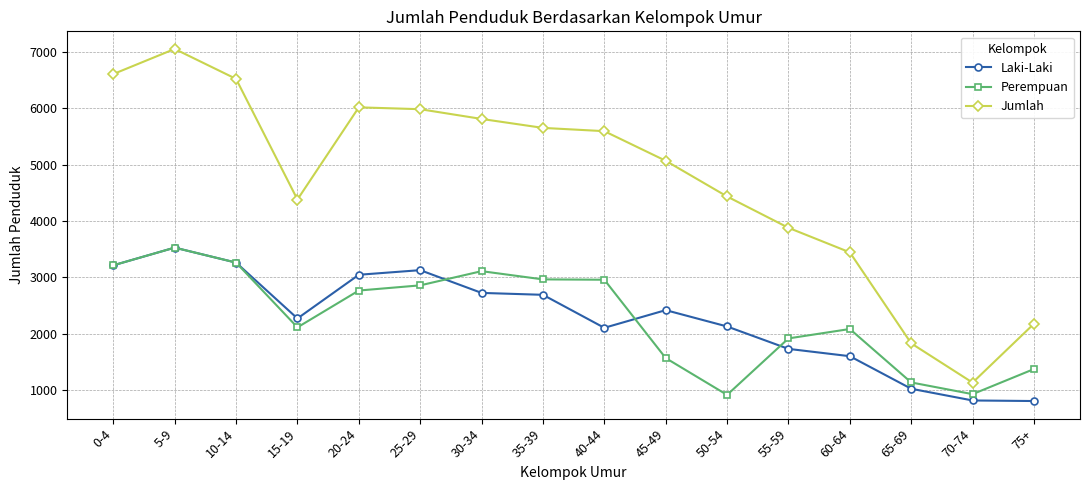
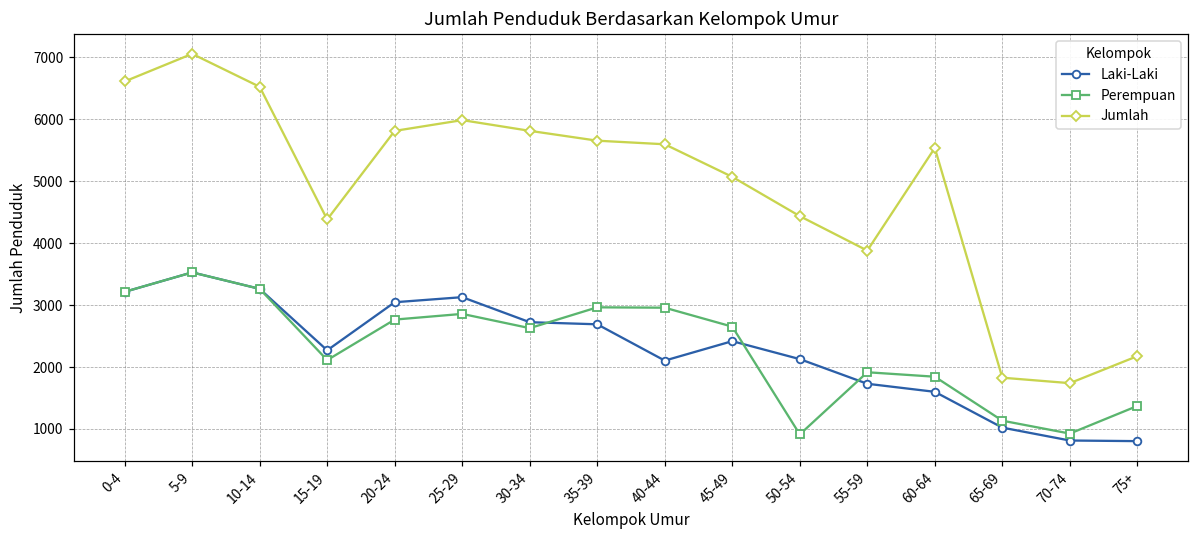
Jumlah, 20-24: 6000 -> 5800
Perempuan, 30-34: 3100 -> 2600
Perempuan, 45-49: 1600 -> 2700
Perempuan, 60-64: 2100 -> 1800
Jumlah, 60-64: 3400 -> 5500
Jumlah, 70-74: 1100 -> 1700
